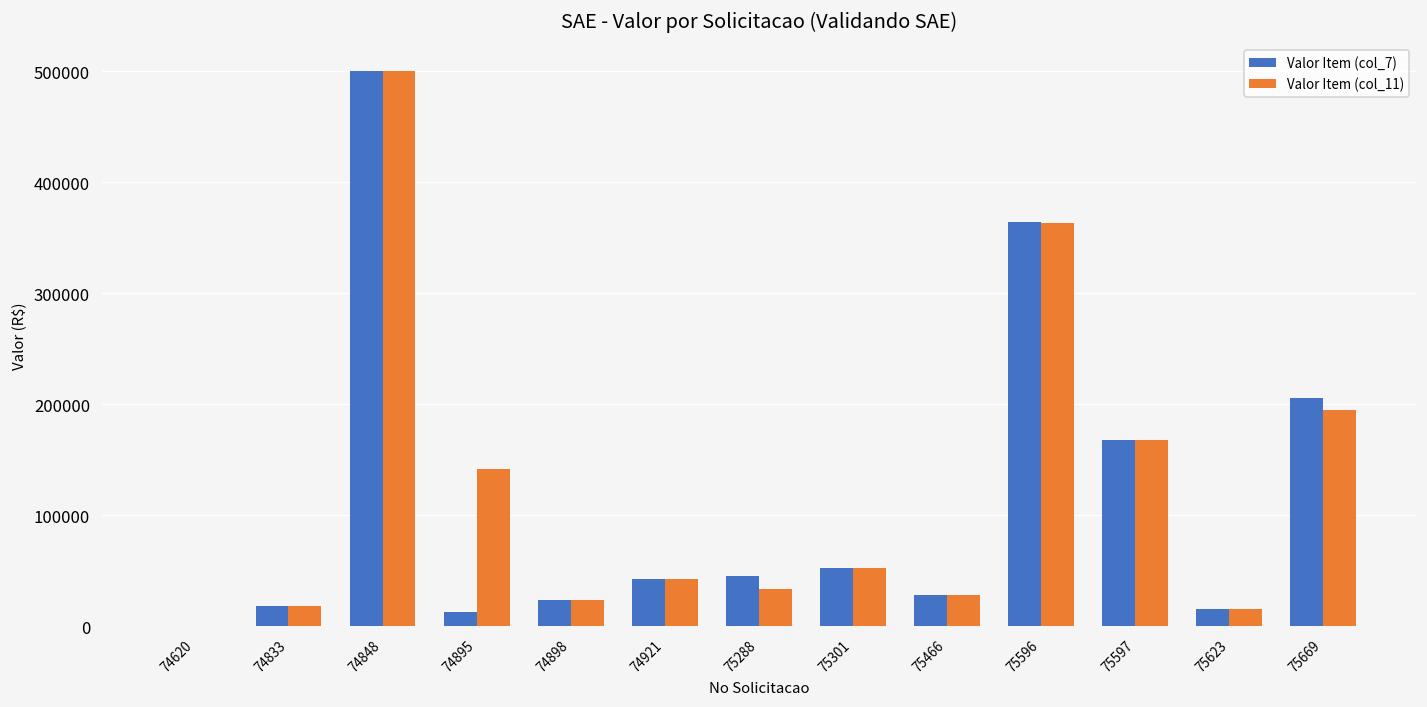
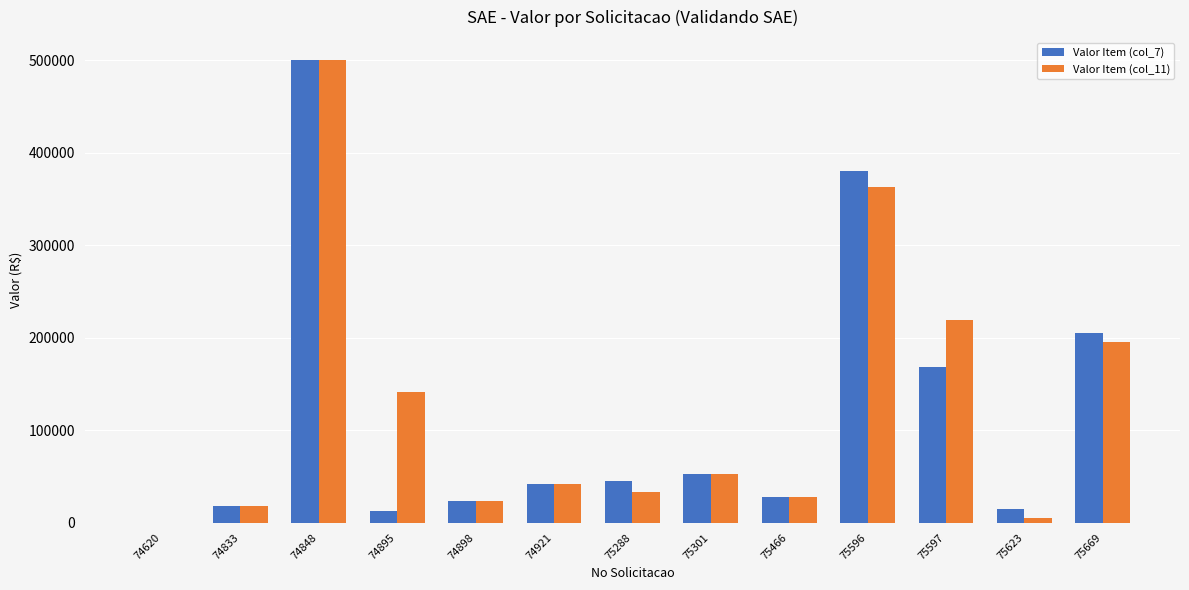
Valor Item (col_7), 75596: 360000 -> 380000
Valor Item (col_11), 75597: 170000 -> 220000
Valor Item (col_11), 75623: 20000 -> 10000
